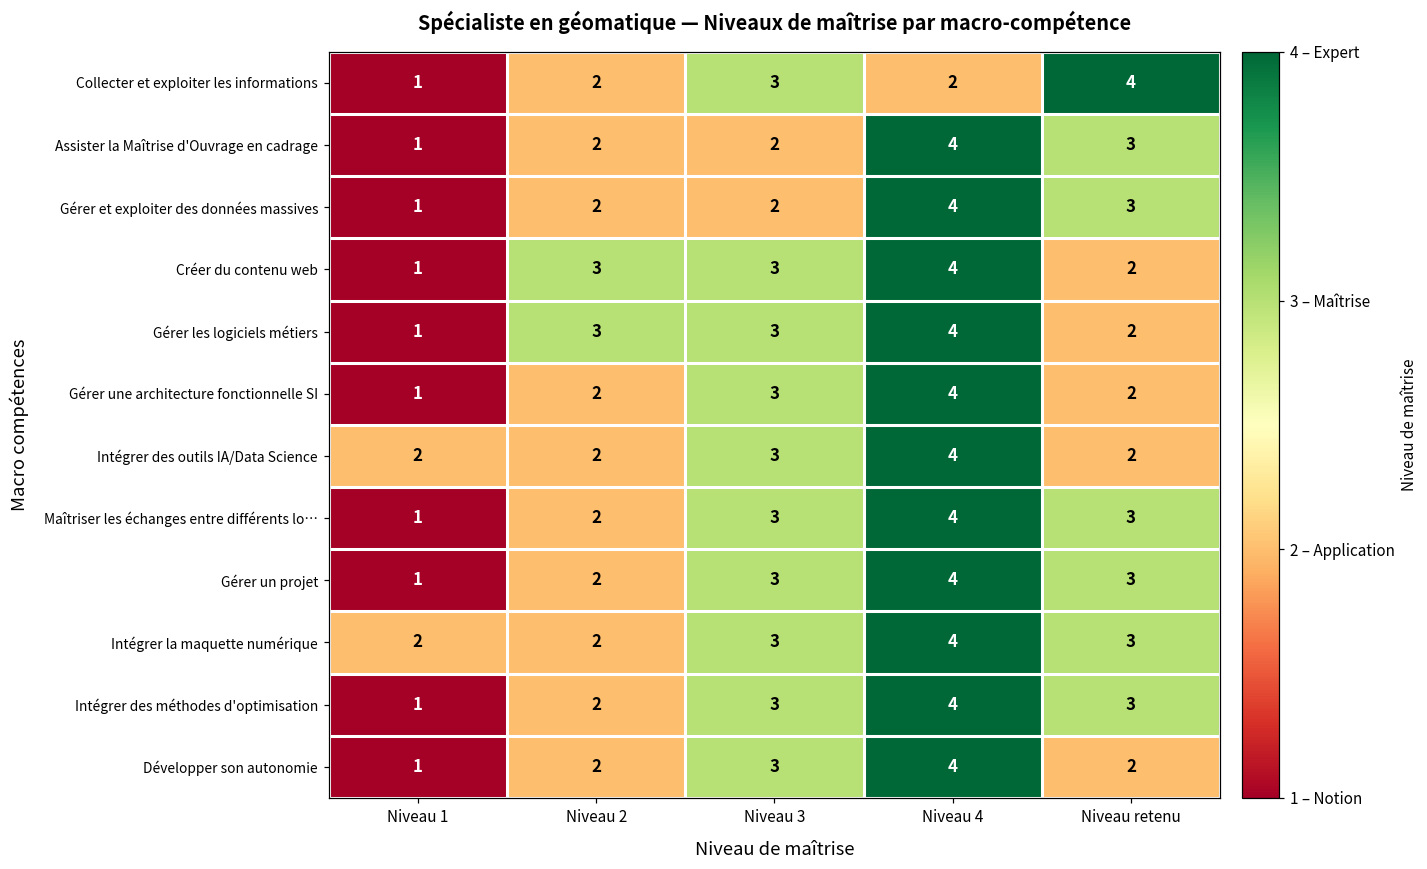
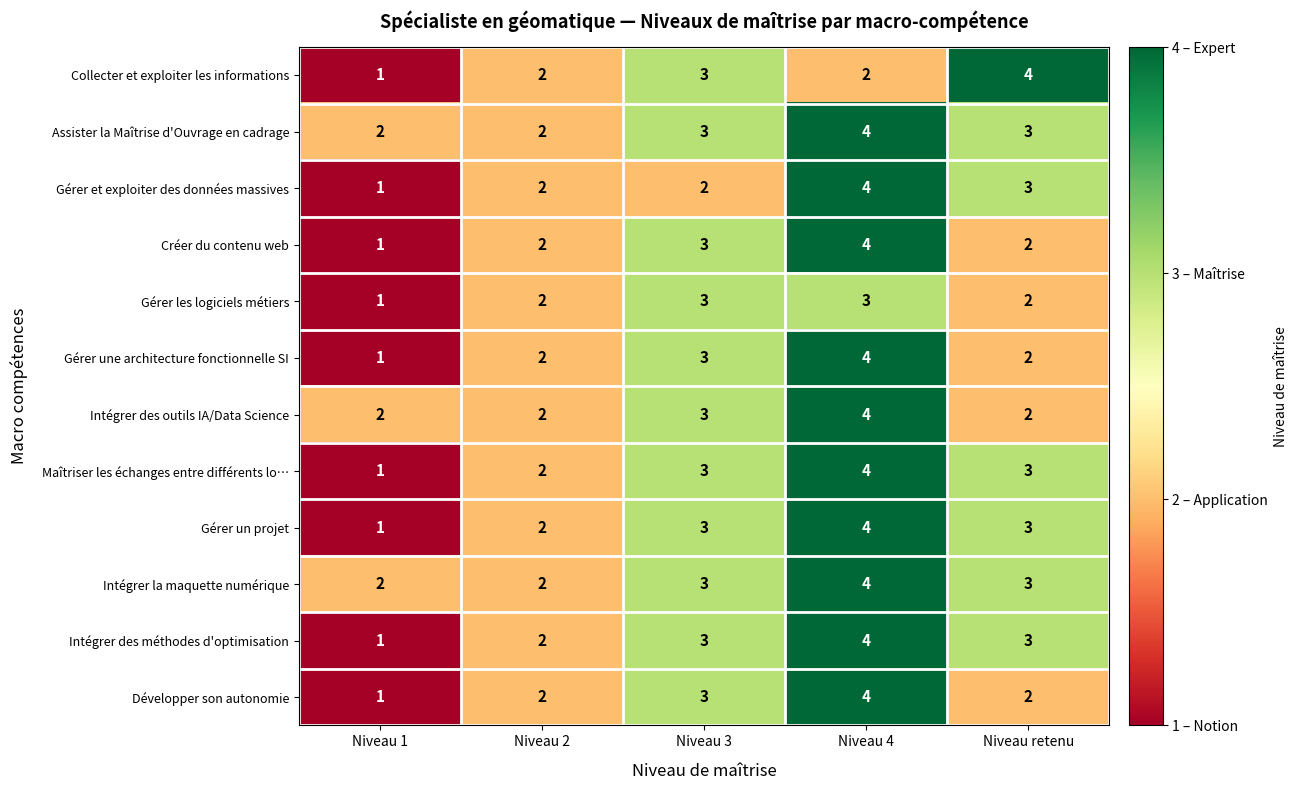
Assister la Maîtrise d'Ouvrage en cadrage, Niveau 1: 1 -> 2
Assister la Maîtrise d'Ouvrage en cadrage, Niveau 3: 2 -> 3
Créer du contenu web, Niveau 2: 3 -> 2
Gérer les logiciels métiers, Niveau 2: 3 -> 2
Gérer les logiciels métiers, Niveau 4: 4 -> 3
